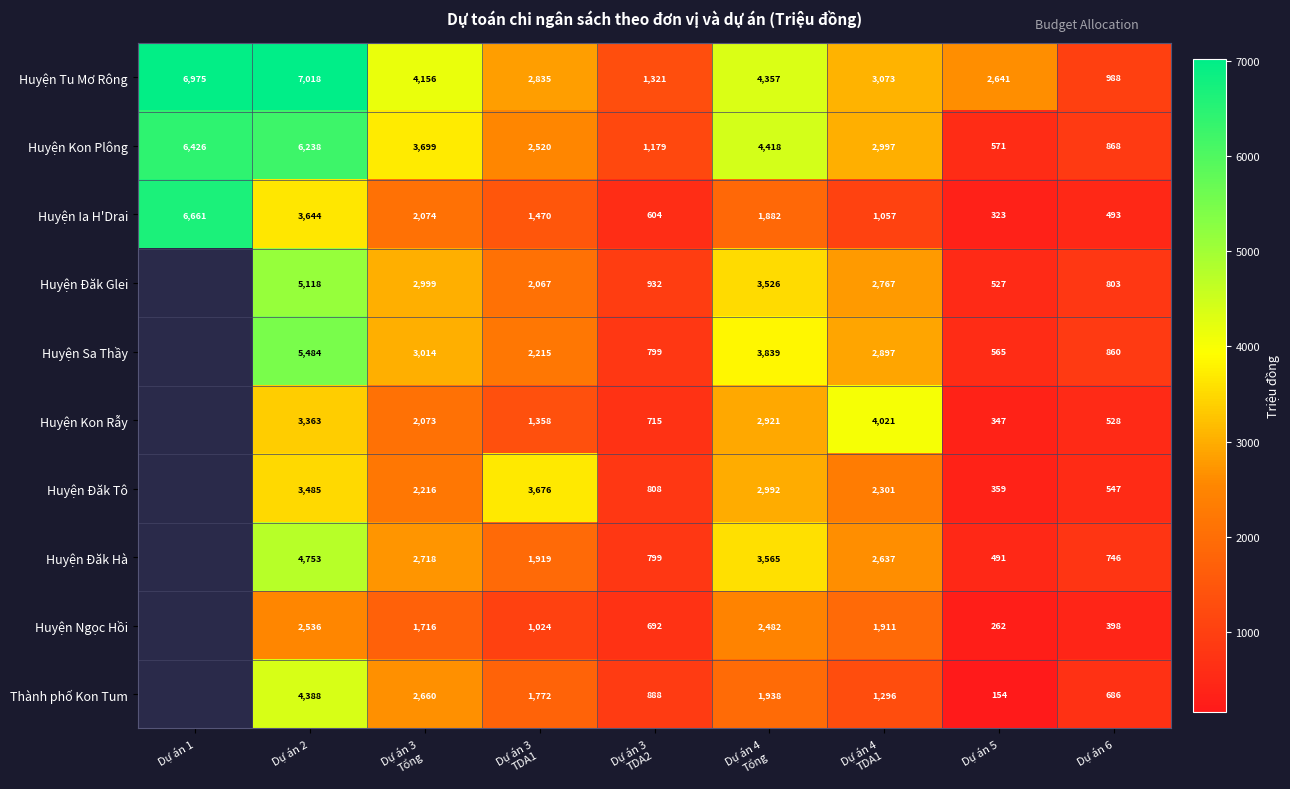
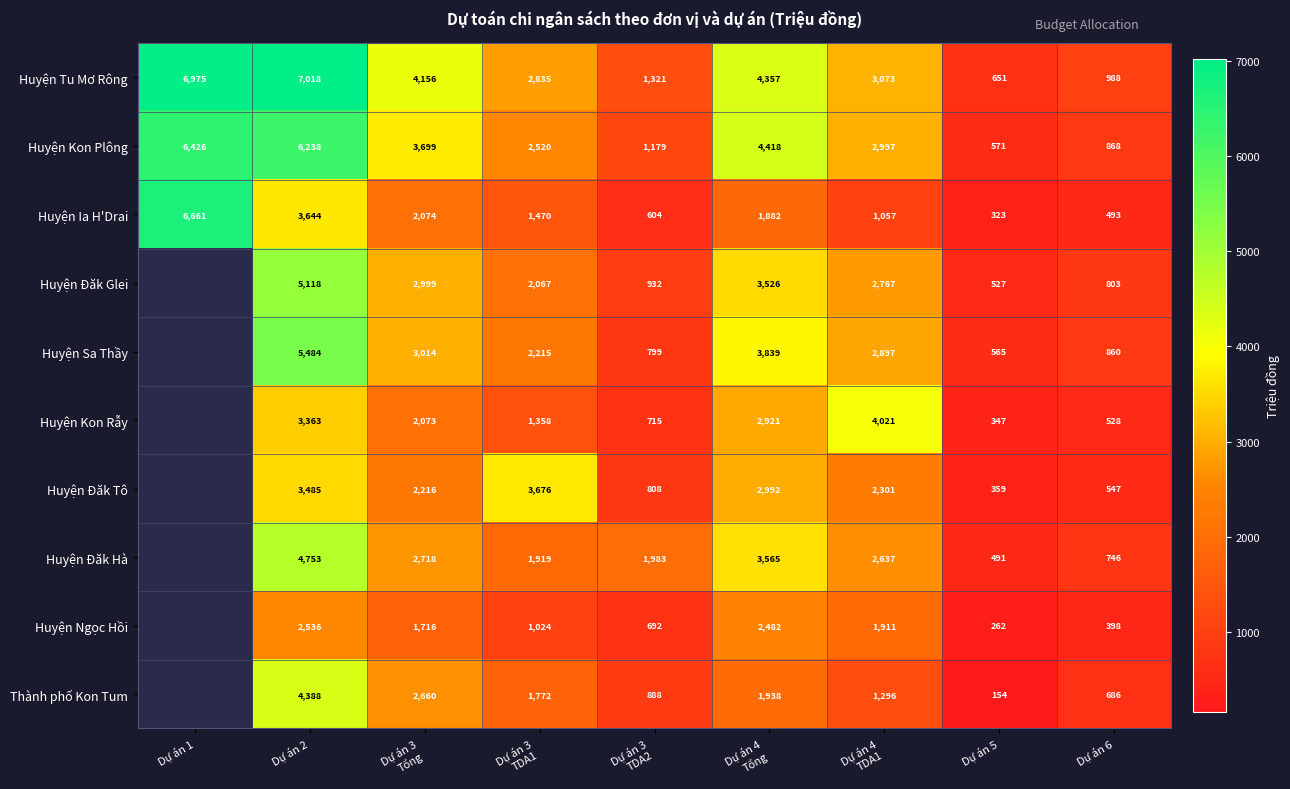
Huyện Tu Mơ Rông, Dự án 5: 2,641 -> 651
Huyện Đăk Hà, Dự án 3 TDA2: 799 -> 1,983
